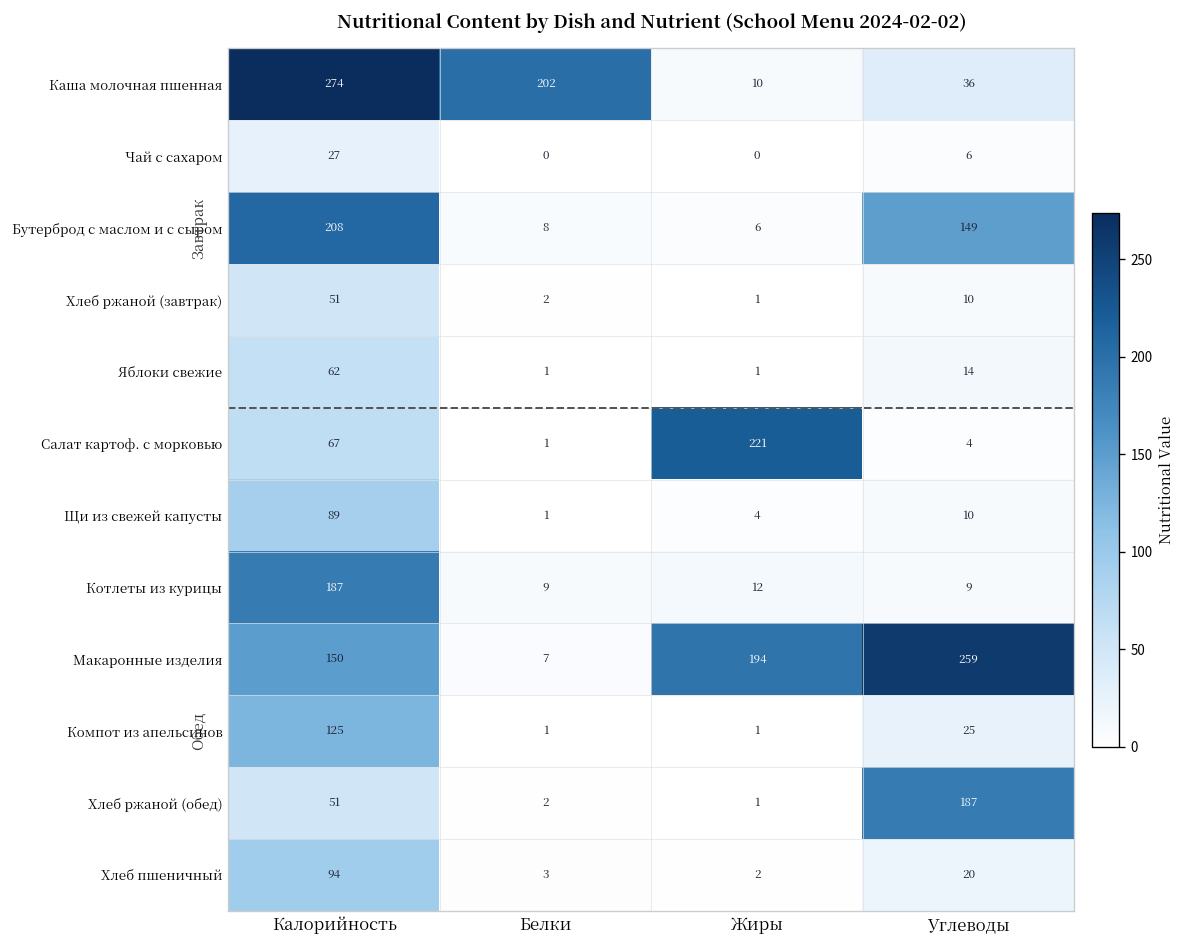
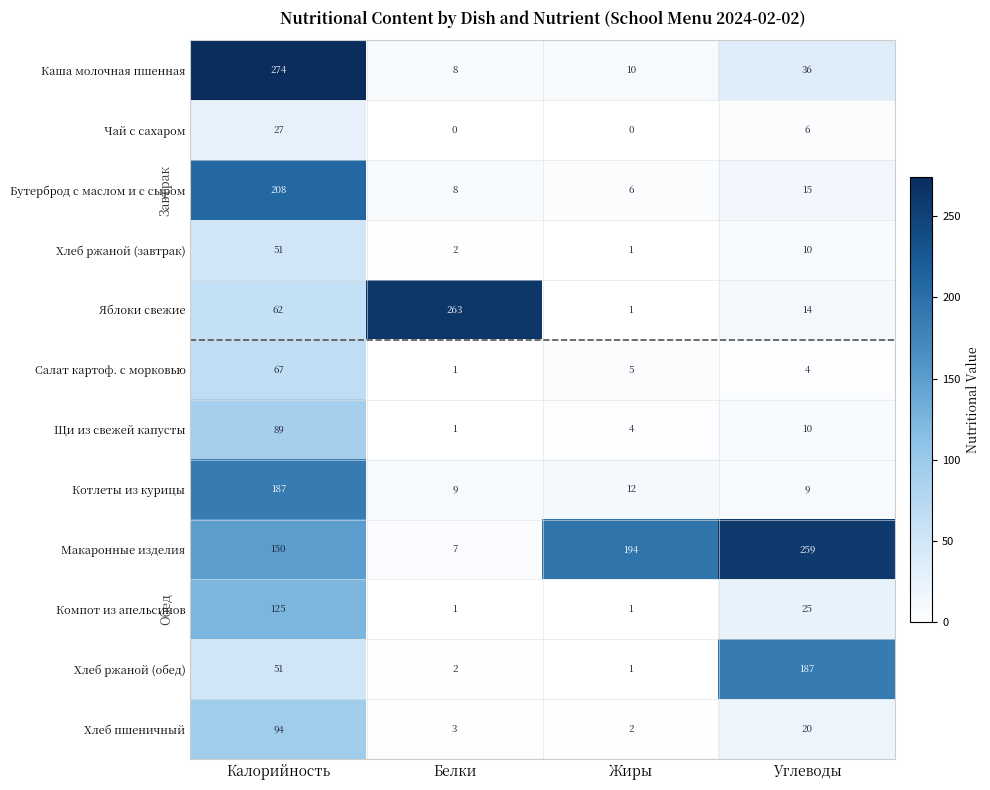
Каша молочная пшенная, Белки: 202 -> 8
Бутерброд с маслом и с сыром, Углеводы: 149 -> 15
Яблоки свежие, Белки: 1 -> 263
Салат картоф. с морковью, Жиры: 221 -> 5
